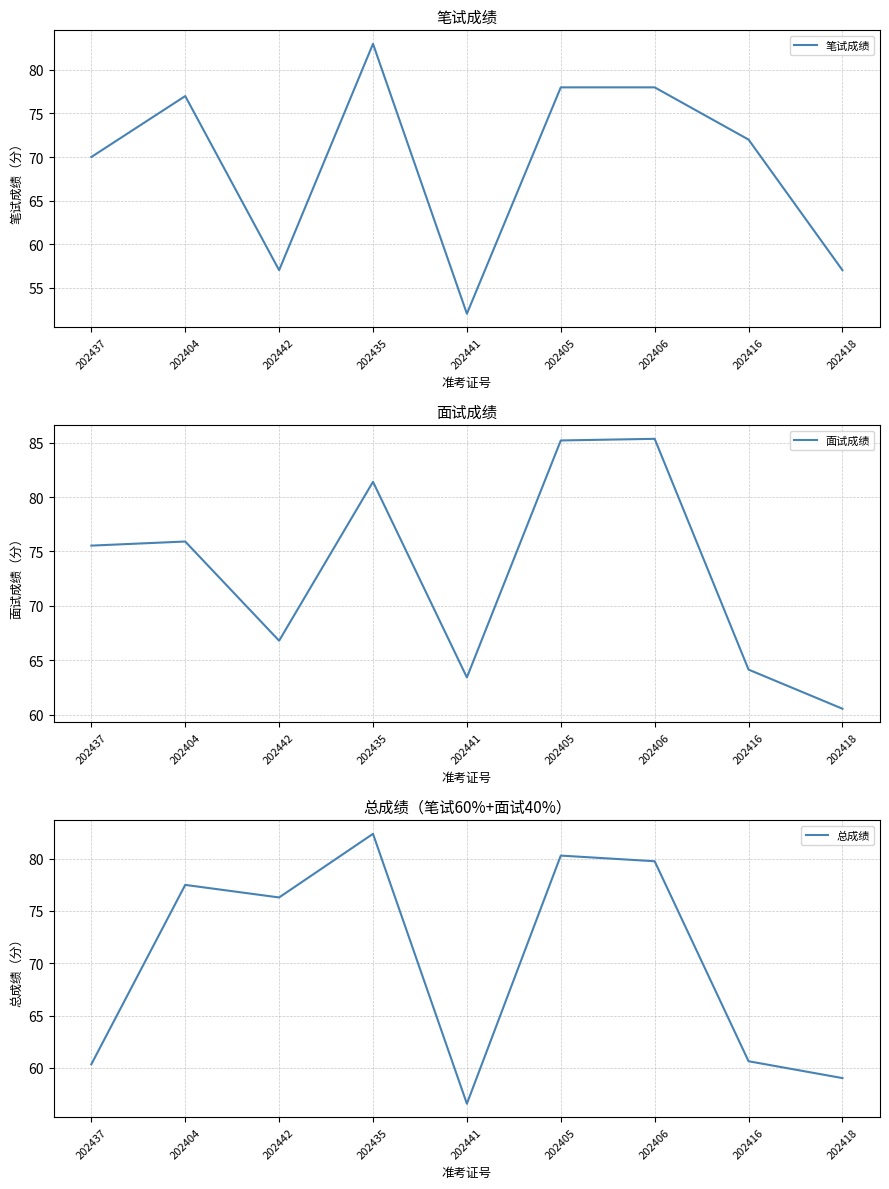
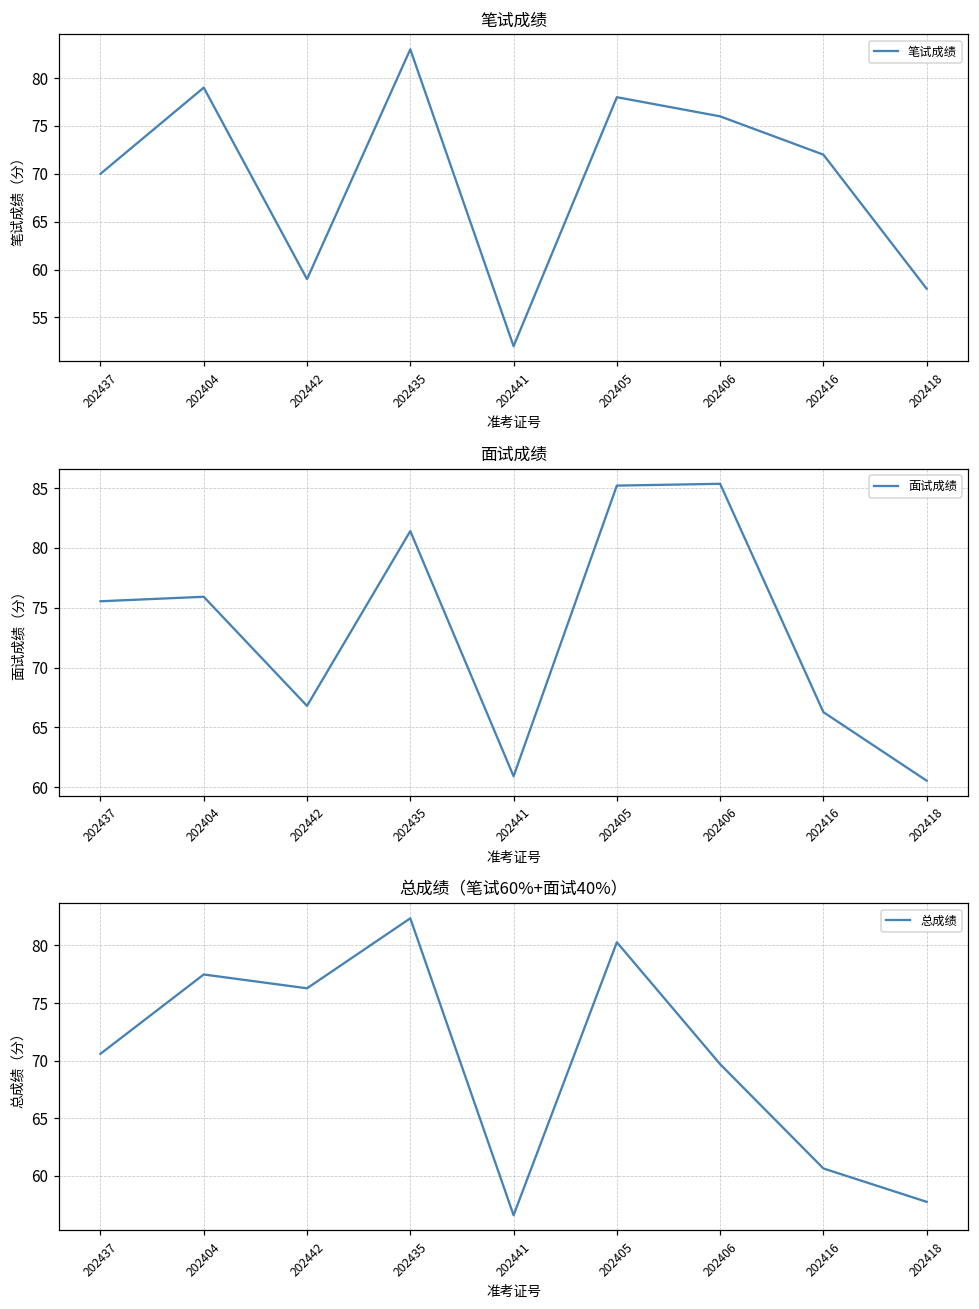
笔试成绩, 202404: 77 -> 79
笔试成绩, 202442: 57 -> 59
笔试成绩, 202406: 78 -> 76
笔试成绩, 202418: 57 -> 58
面试成绩, 202441: 63.4 -> 60.9
面试成绩, 202416: 64.1 -> 66.3
总成绩（笔试60%+面试40%）, 202437: 60.3 -> 70.6
总成绩（笔试60%+面试40%）, 202406: 79.7 -> 69.7
总成绩（笔试60%+面试40%）, 202418: 59.0 -> 57.7
